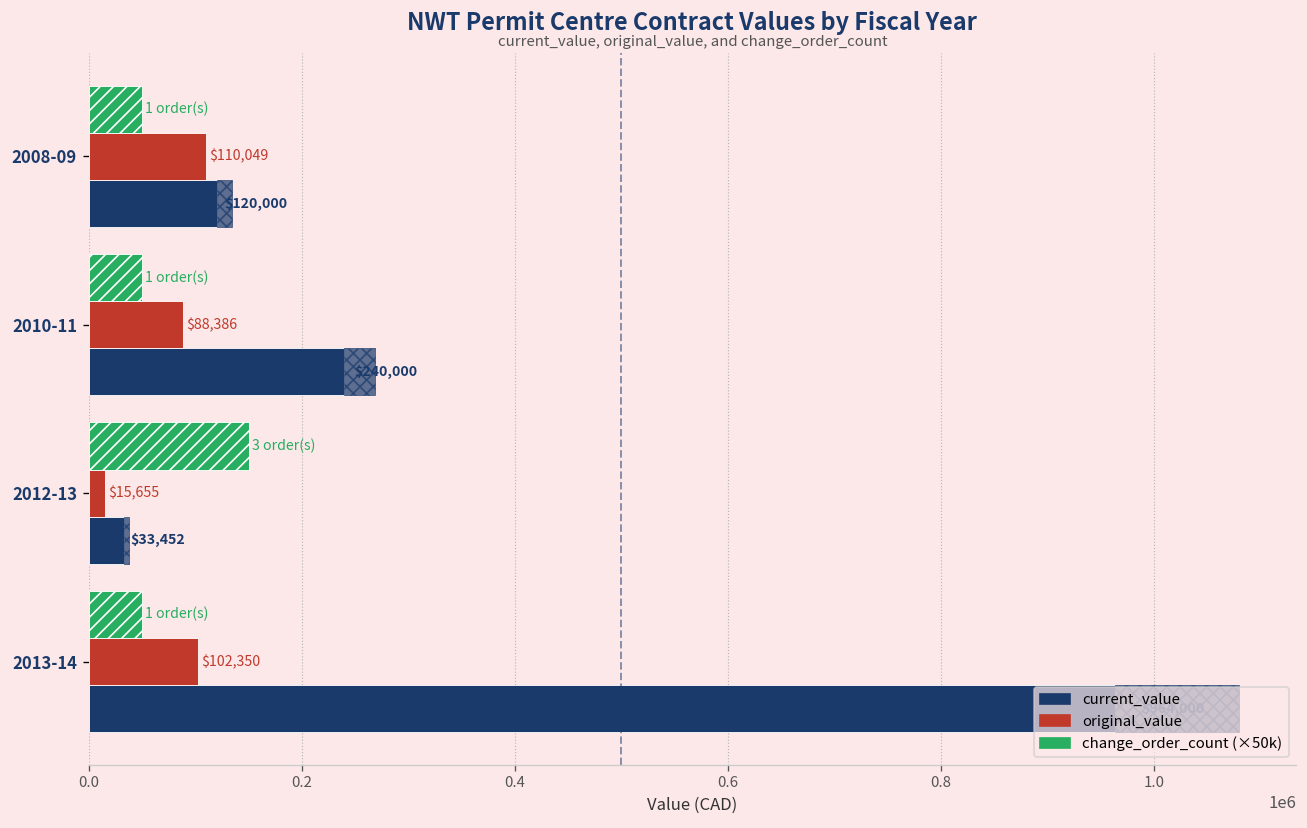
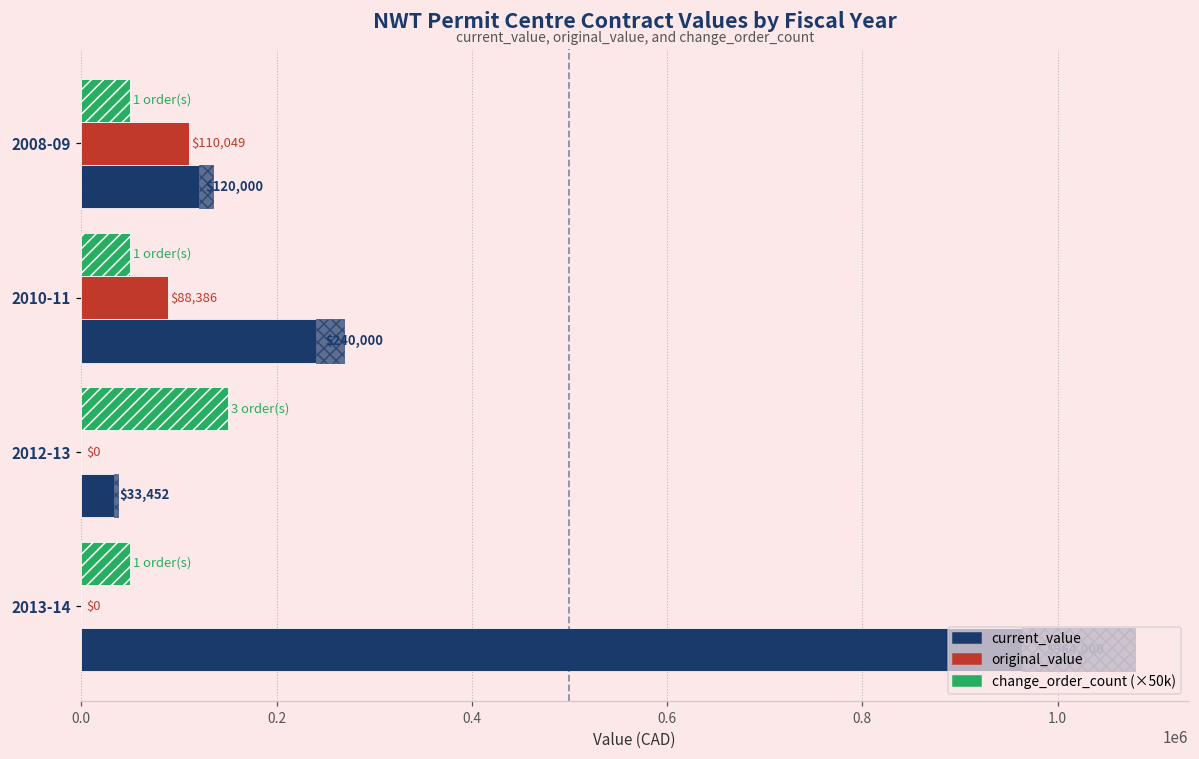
original_value, 2012-13: $15,655 -> $0
original_value, 2013-14: $102,350 -> $0
